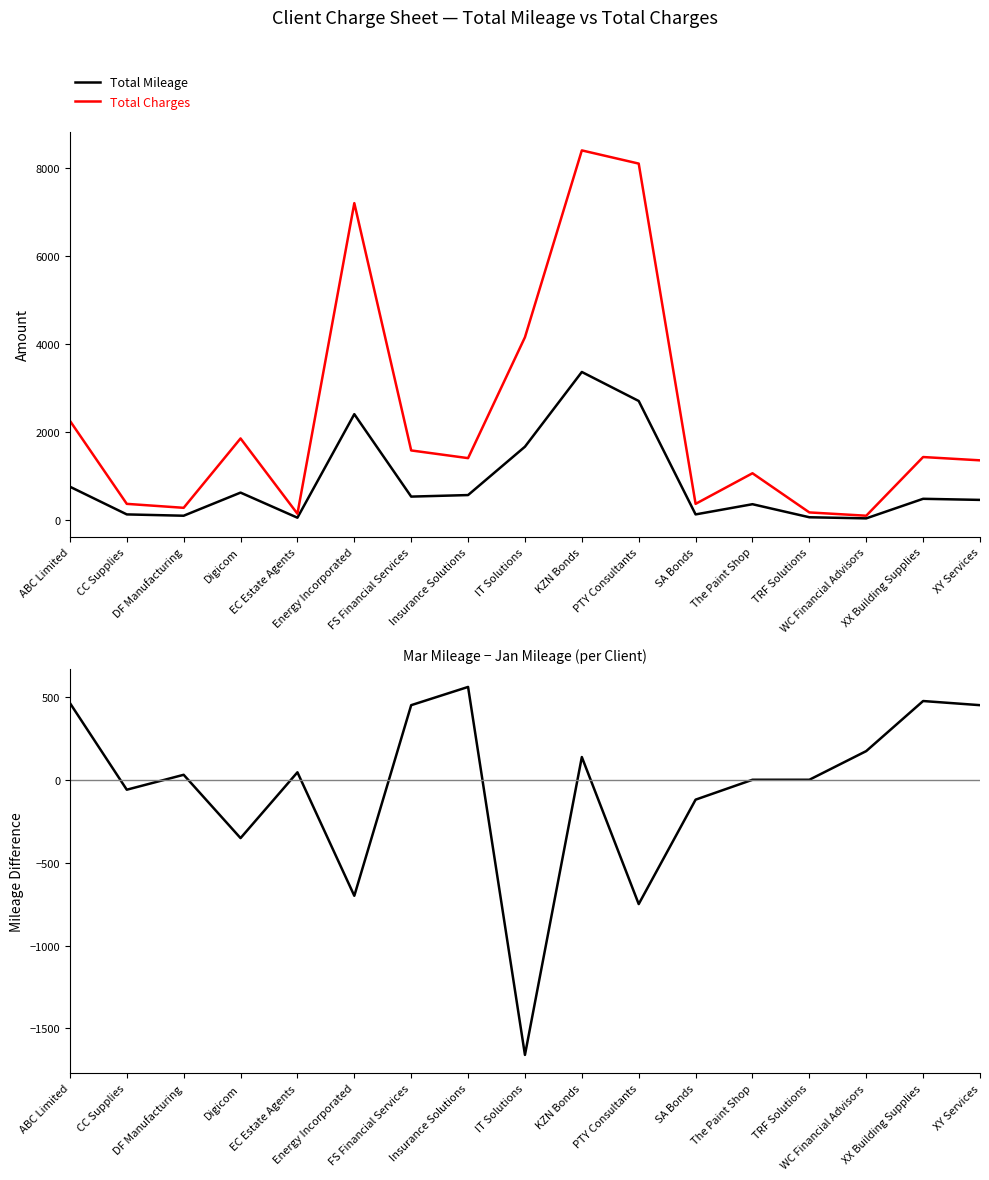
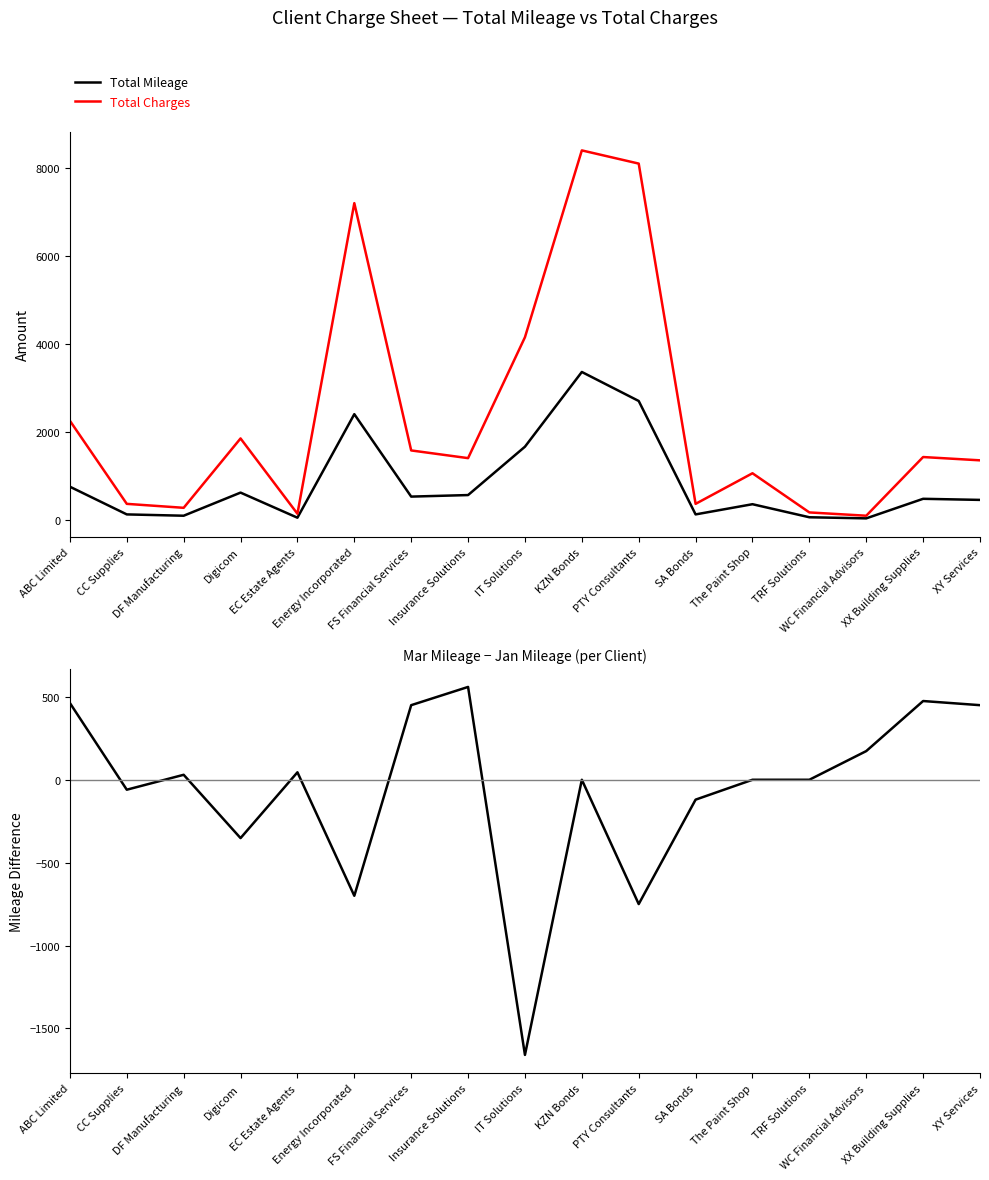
Mar Mileage − Jan Mileage (per Client), KZN Bonds: 140 -> 0
